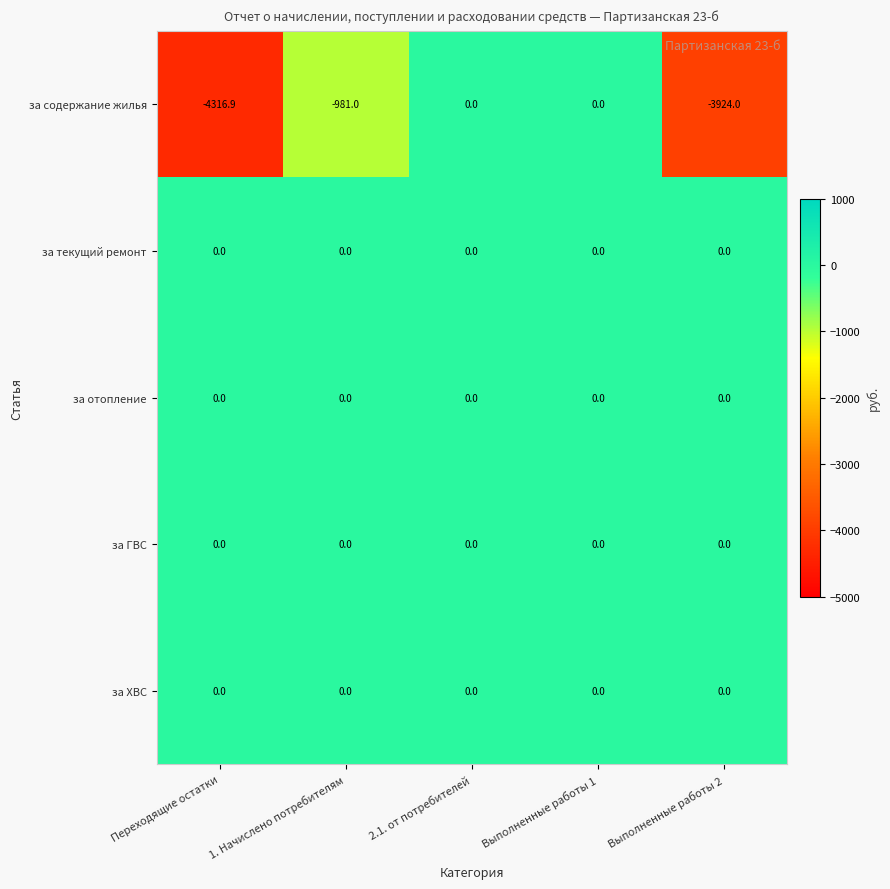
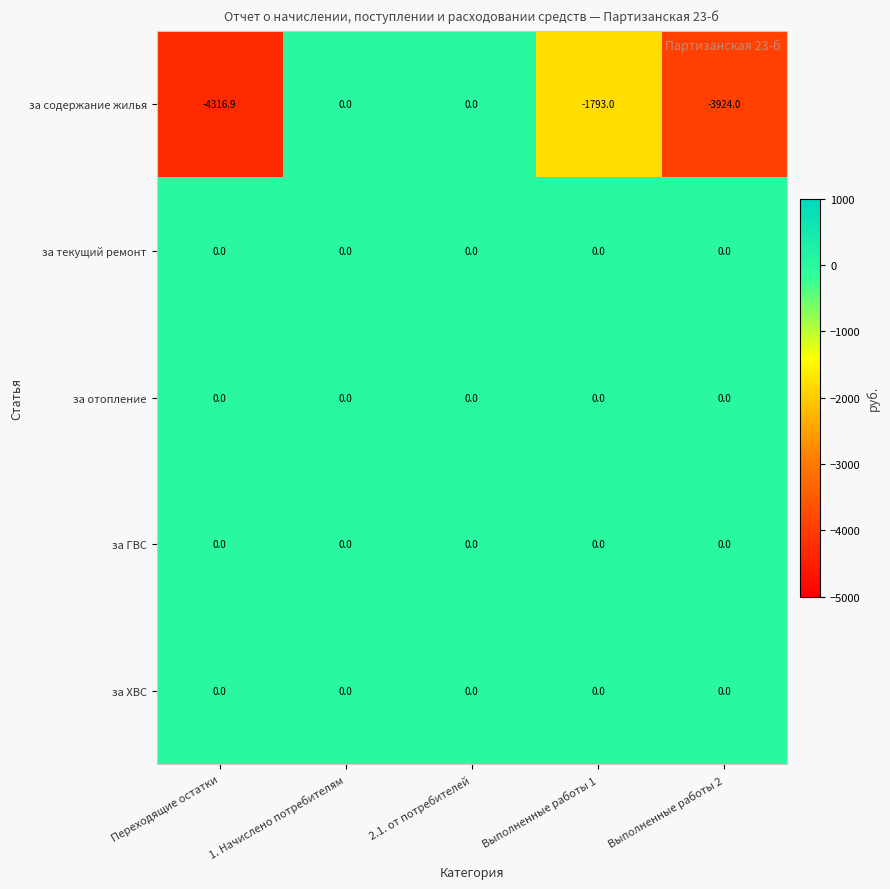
за содержание жилья, 1. Начислено потребителям: -981.0 -> 0.0
за содержание жилья, Выполненные работы 1: 0.0 -> -1793.0
